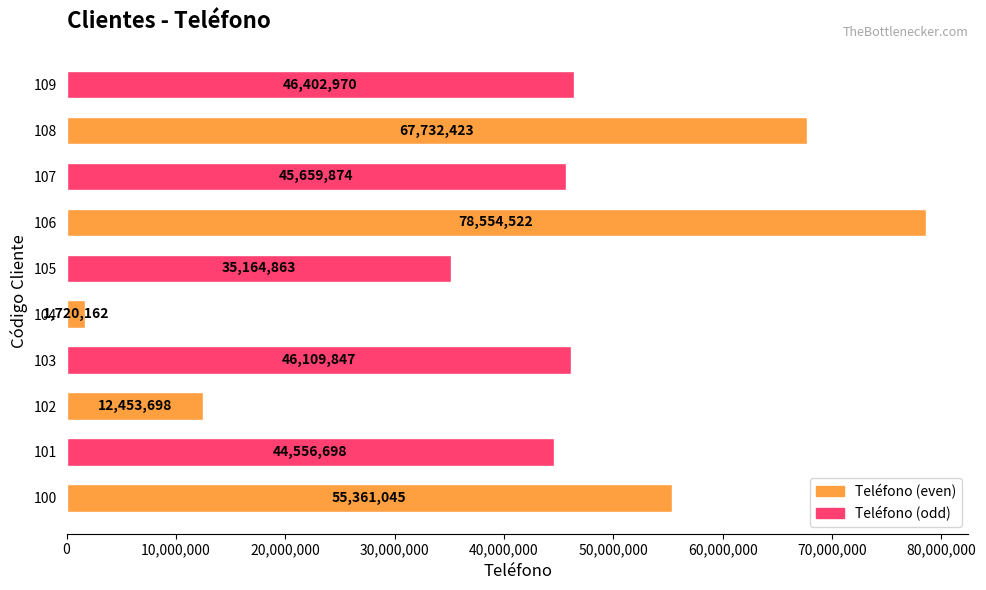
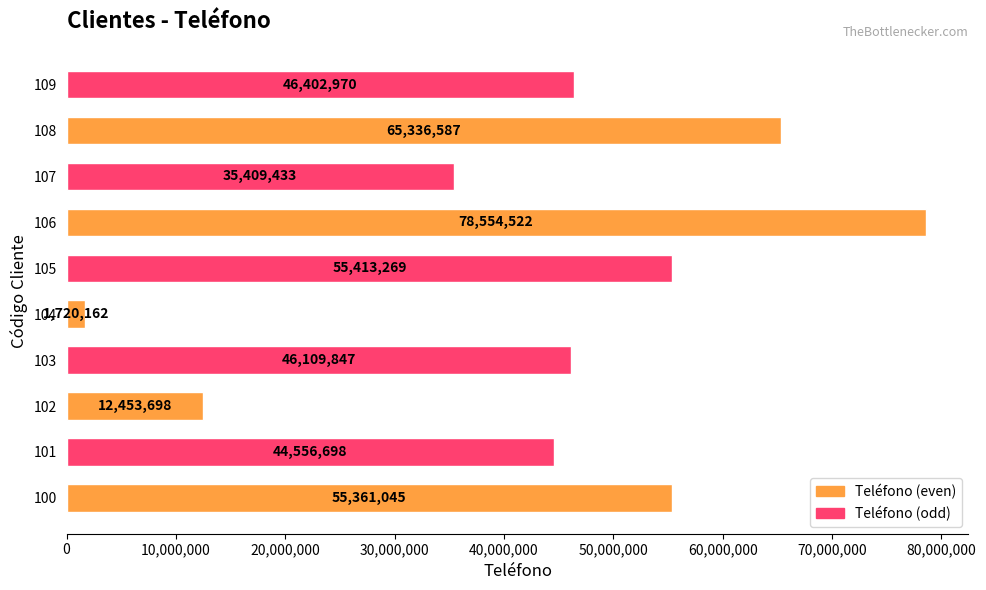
108: 67,732,423 -> 65,336,587
107: 45,659,874 -> 35,409,433
105: 35,164,863 -> 55,413,269
